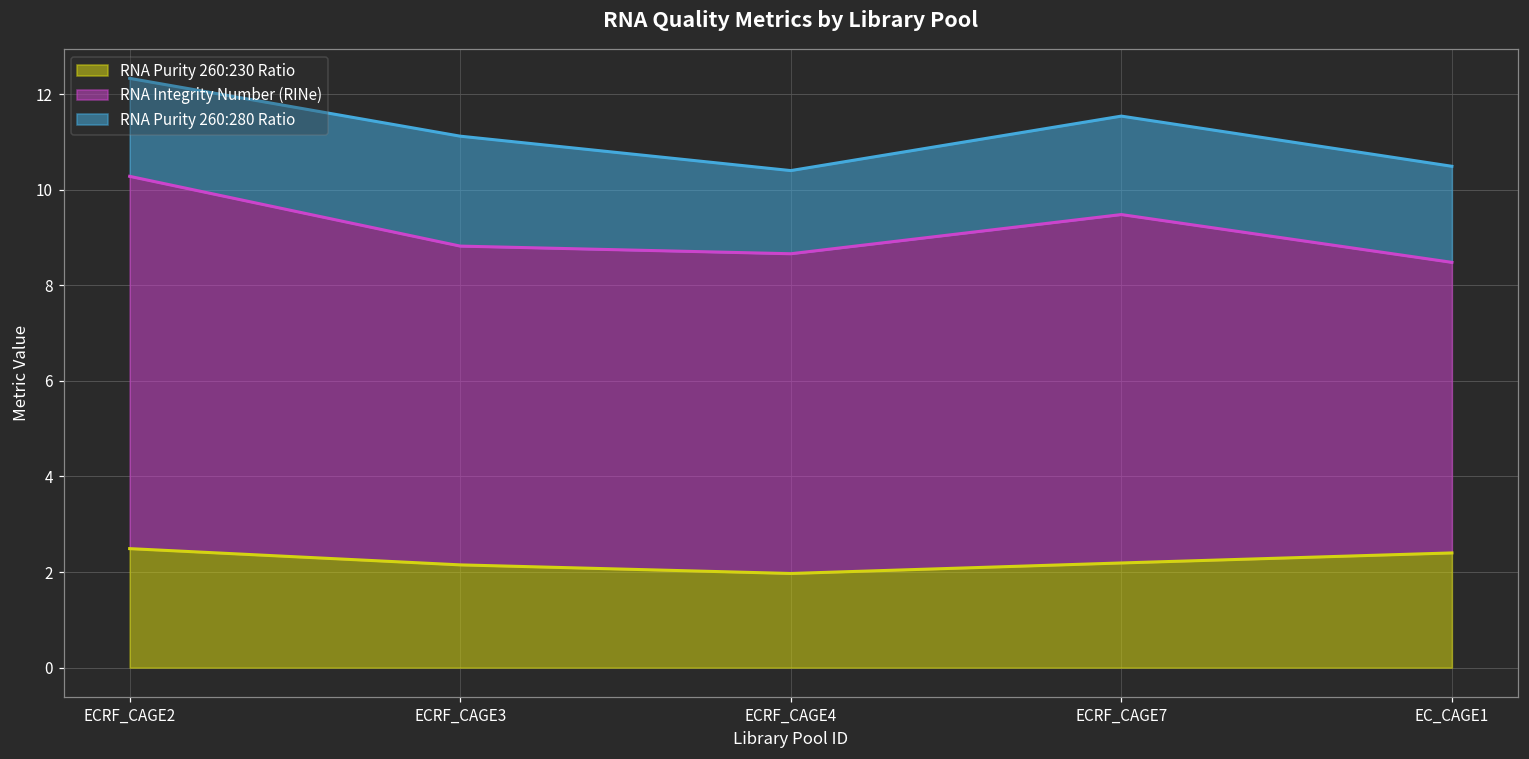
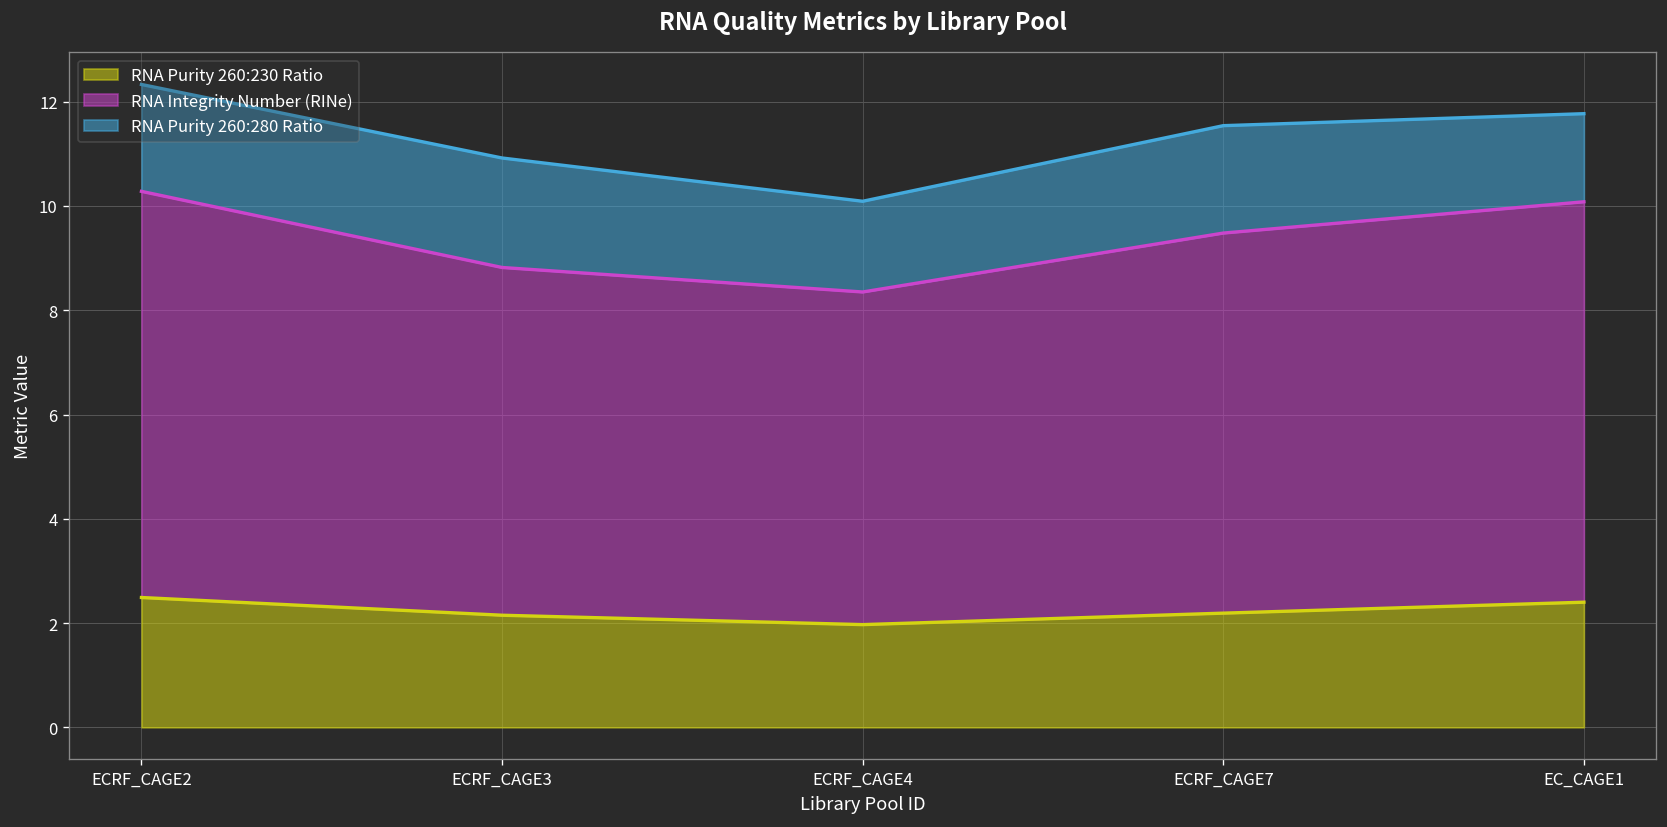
RNA Purity 260:280 Ratio, ECRF_CAGE3: 2.3 -> 2.1
RNA Integrity Number (RINe), ECRF_CAGE4: 6.7 -> 6.4
RNA Integrity Number (RINe), EC_CAGE1: 6.1 -> 7.7
RNA Purity 260:280 Ratio, EC_CAGE1: 2.0 -> 1.7
